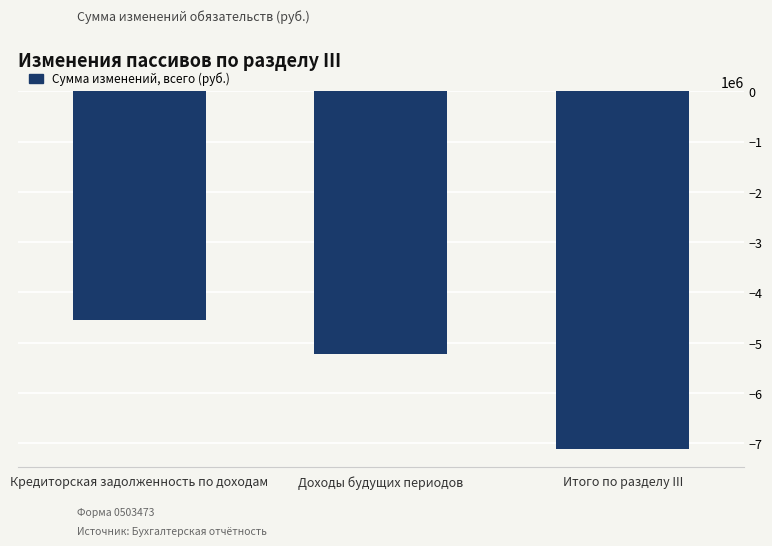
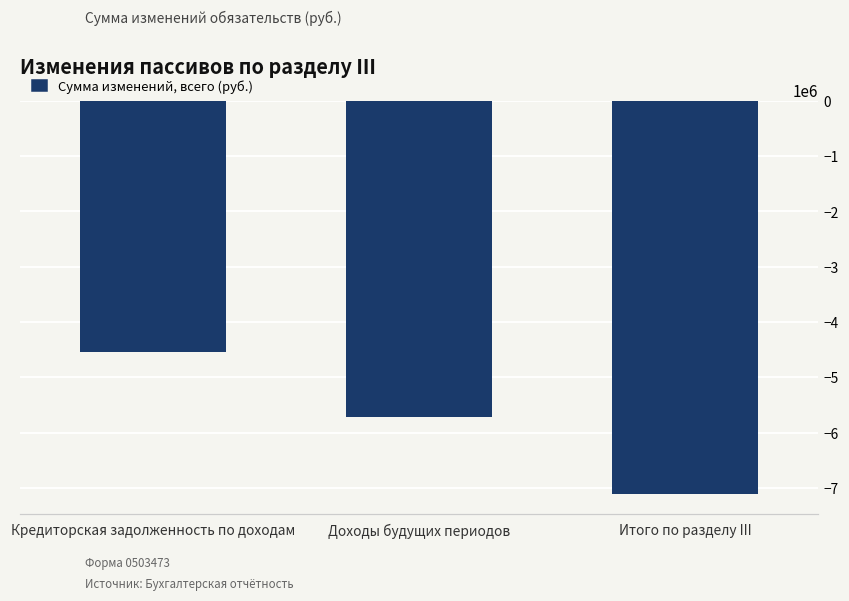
Доходы будущих периодов: -5200000 -> -5700000
